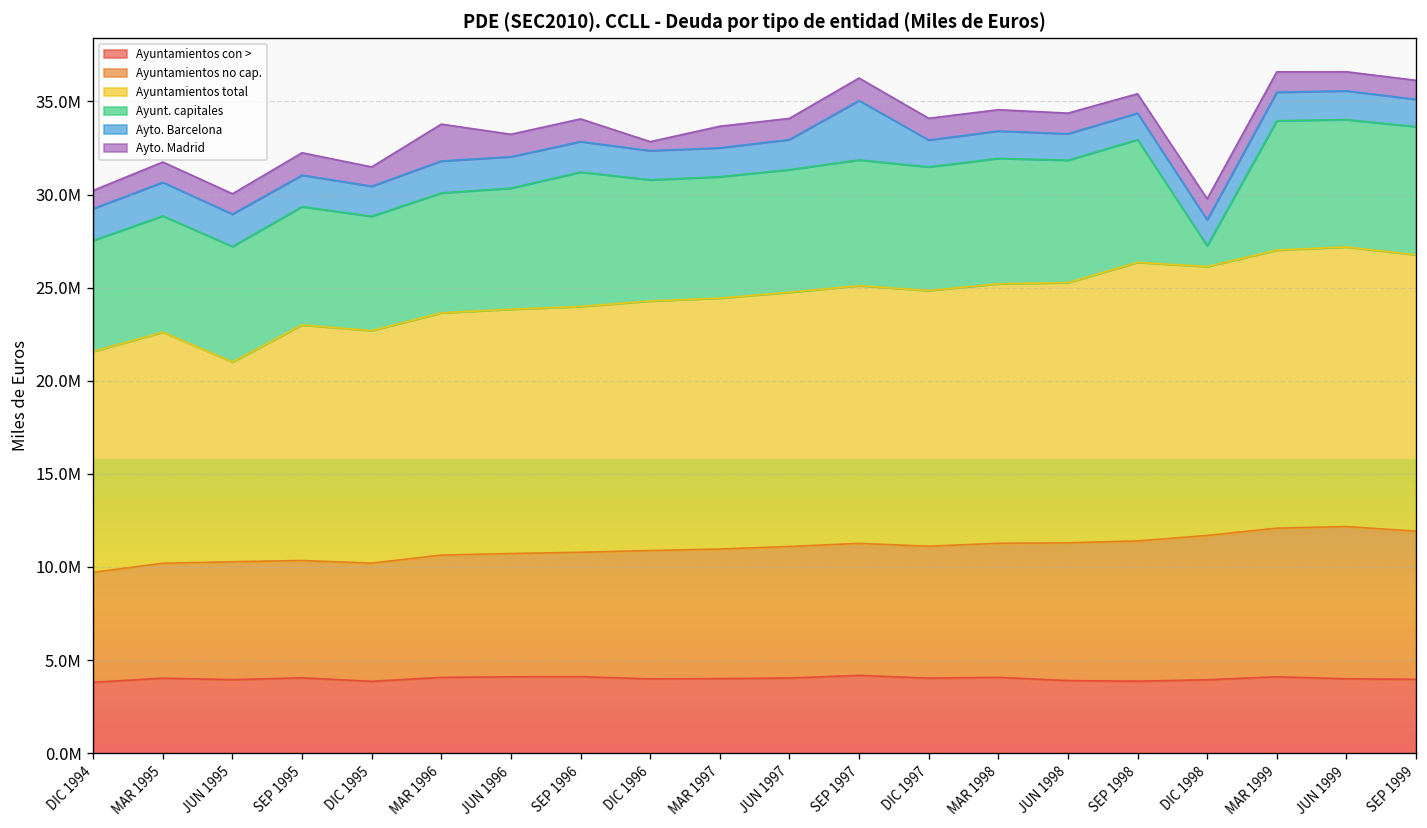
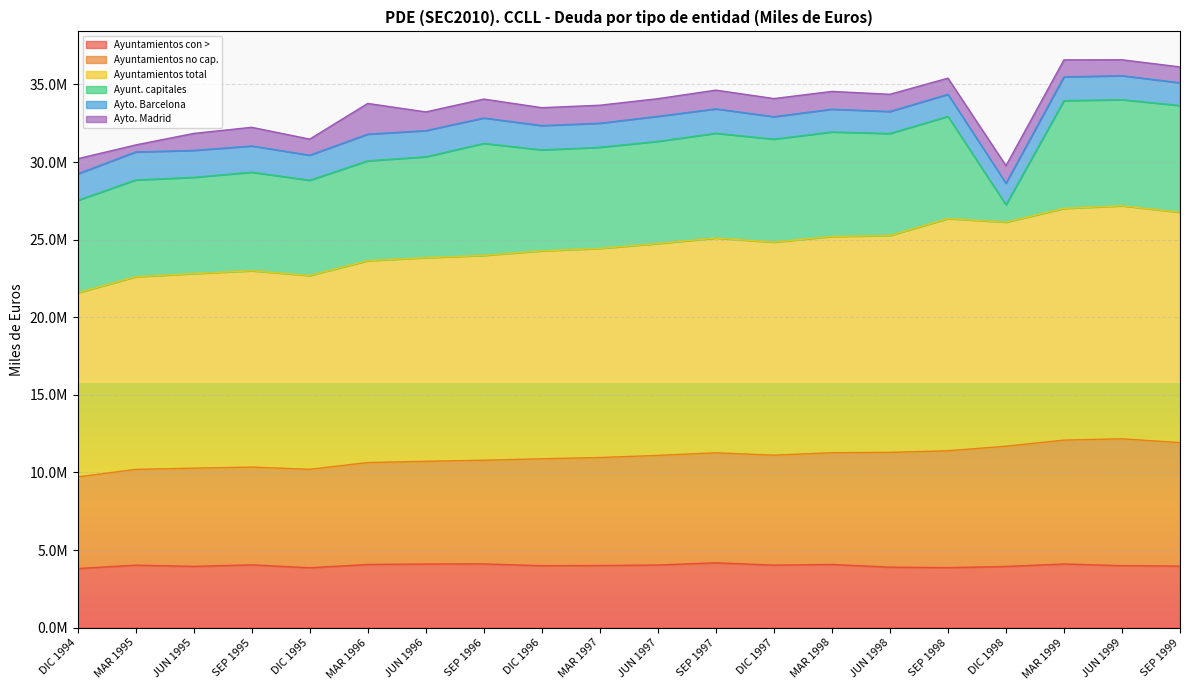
Ayto. Madrid, MAR 1995: 1100000 -> 500000
Ayuntamientos total, JUN 1995: 10700000 -> 12500000
Ayto. Madrid, DIC 1996: 500000 -> 1200000
Ayto. Barcelona, SEP 1997: 3200000 -> 1600000
